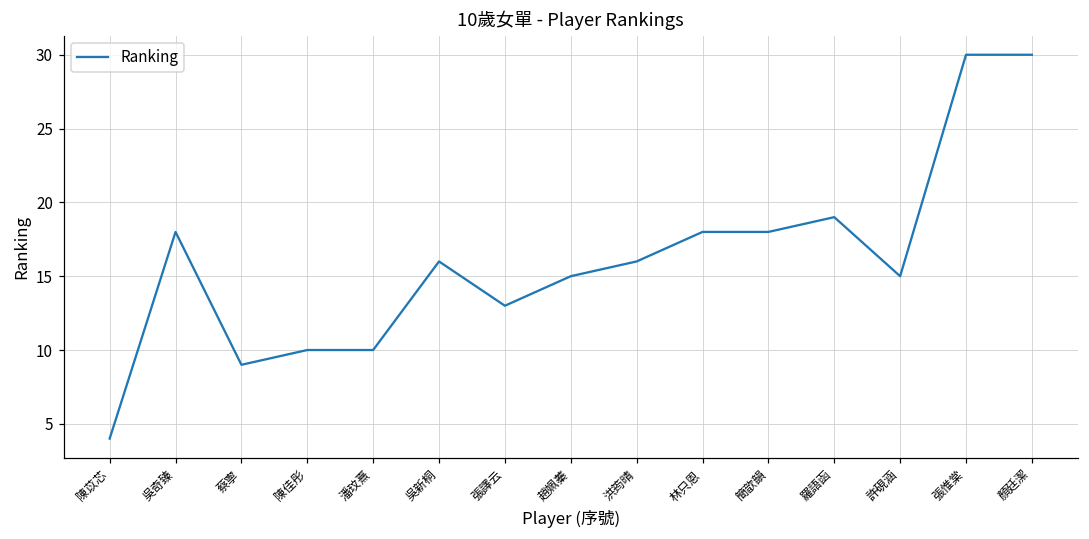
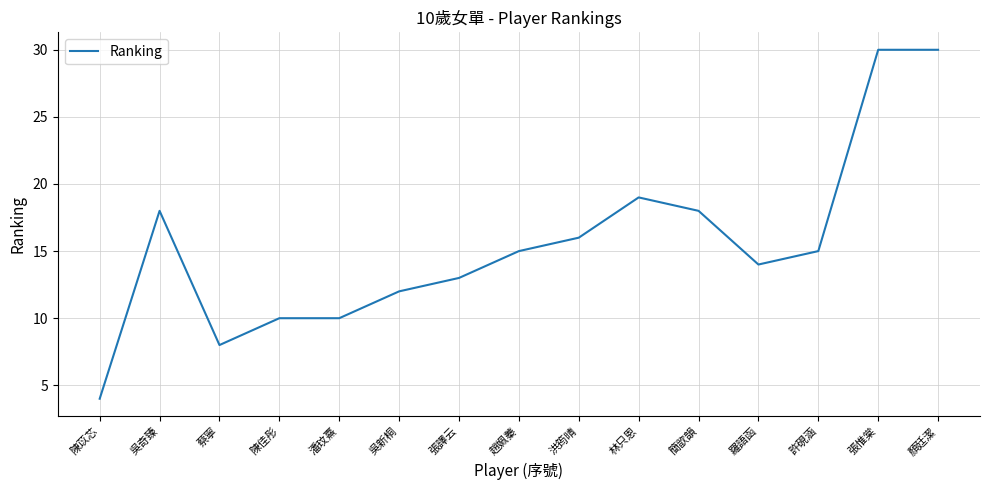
蔡寧: 9 -> 8
吳新桐: 16 -> 12
林只恩: 18 -> 19
羅語函: 19 -> 14
